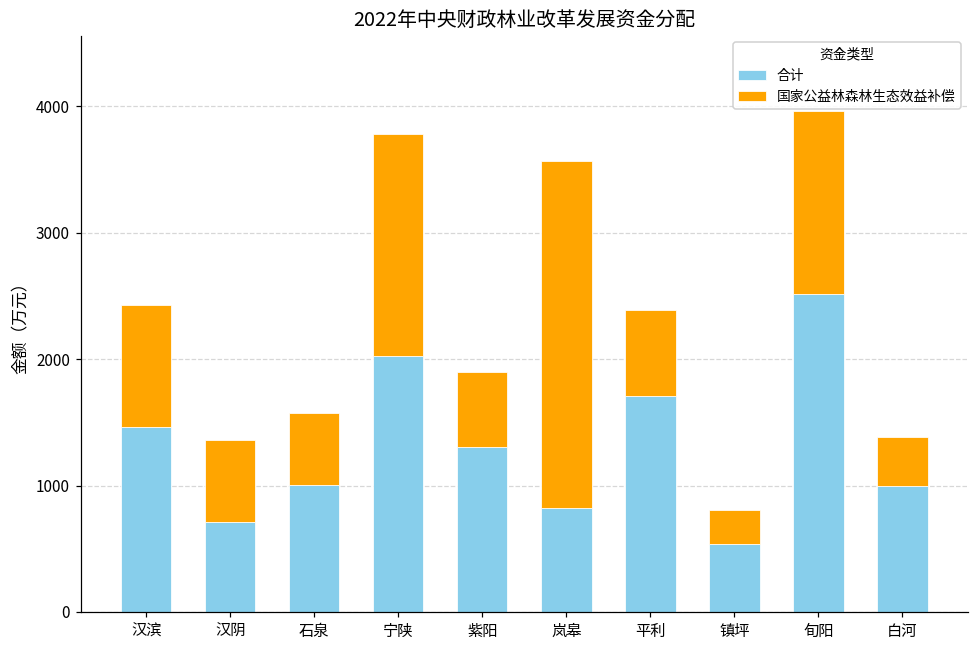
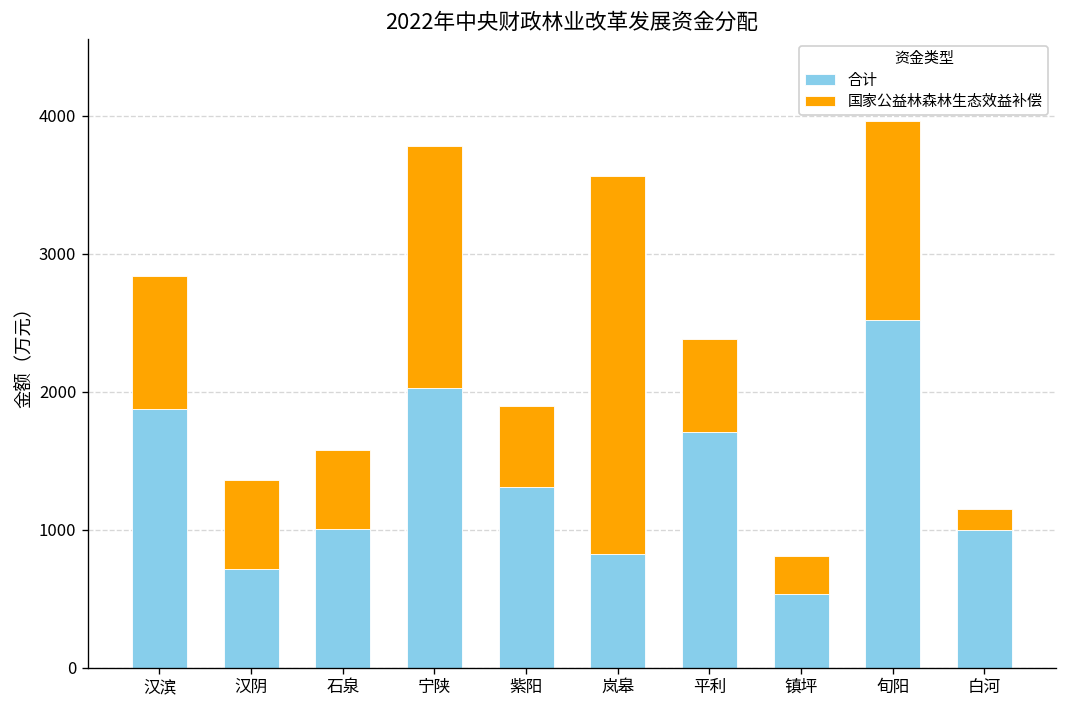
合计, 汉滨: 1470 -> 1870
国家公益林森林生态效益补偿, 白河: 390 -> 160
